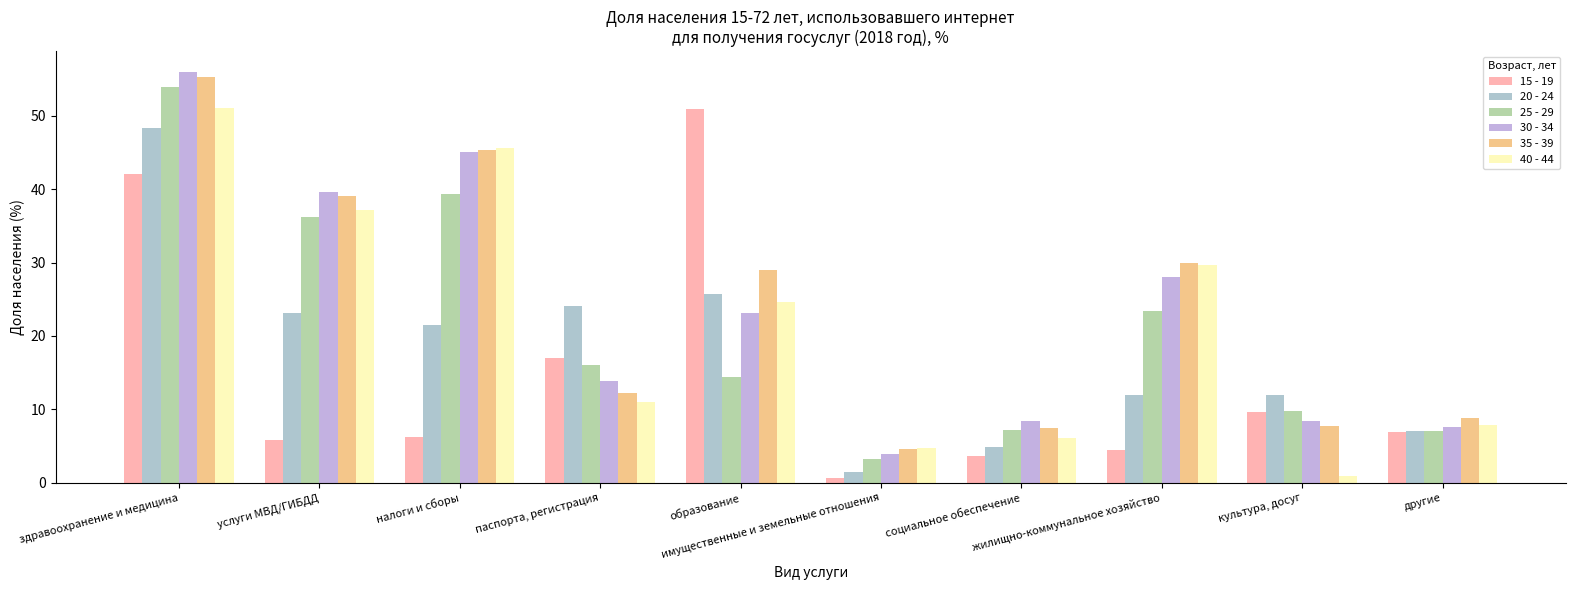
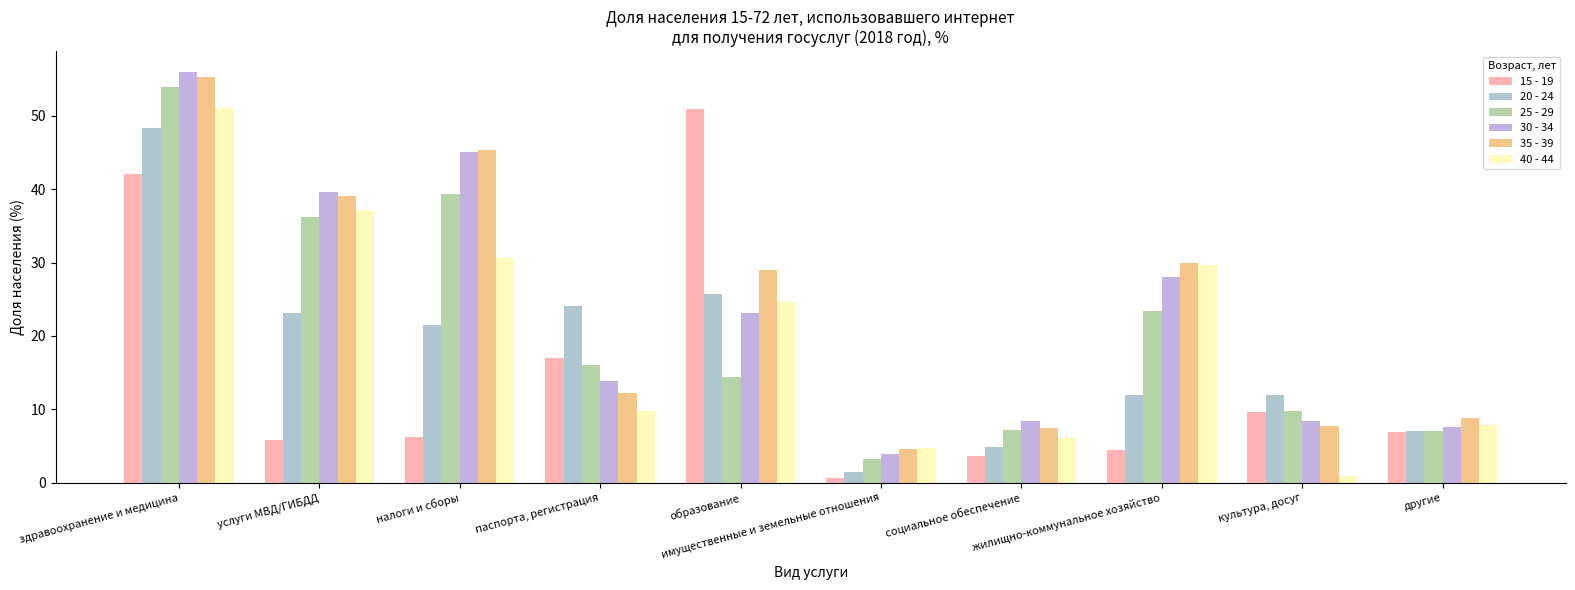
40 - 44, налоги и сборы: 46 -> 31
40 - 44, паспорта, регистрация: 11 -> 10
